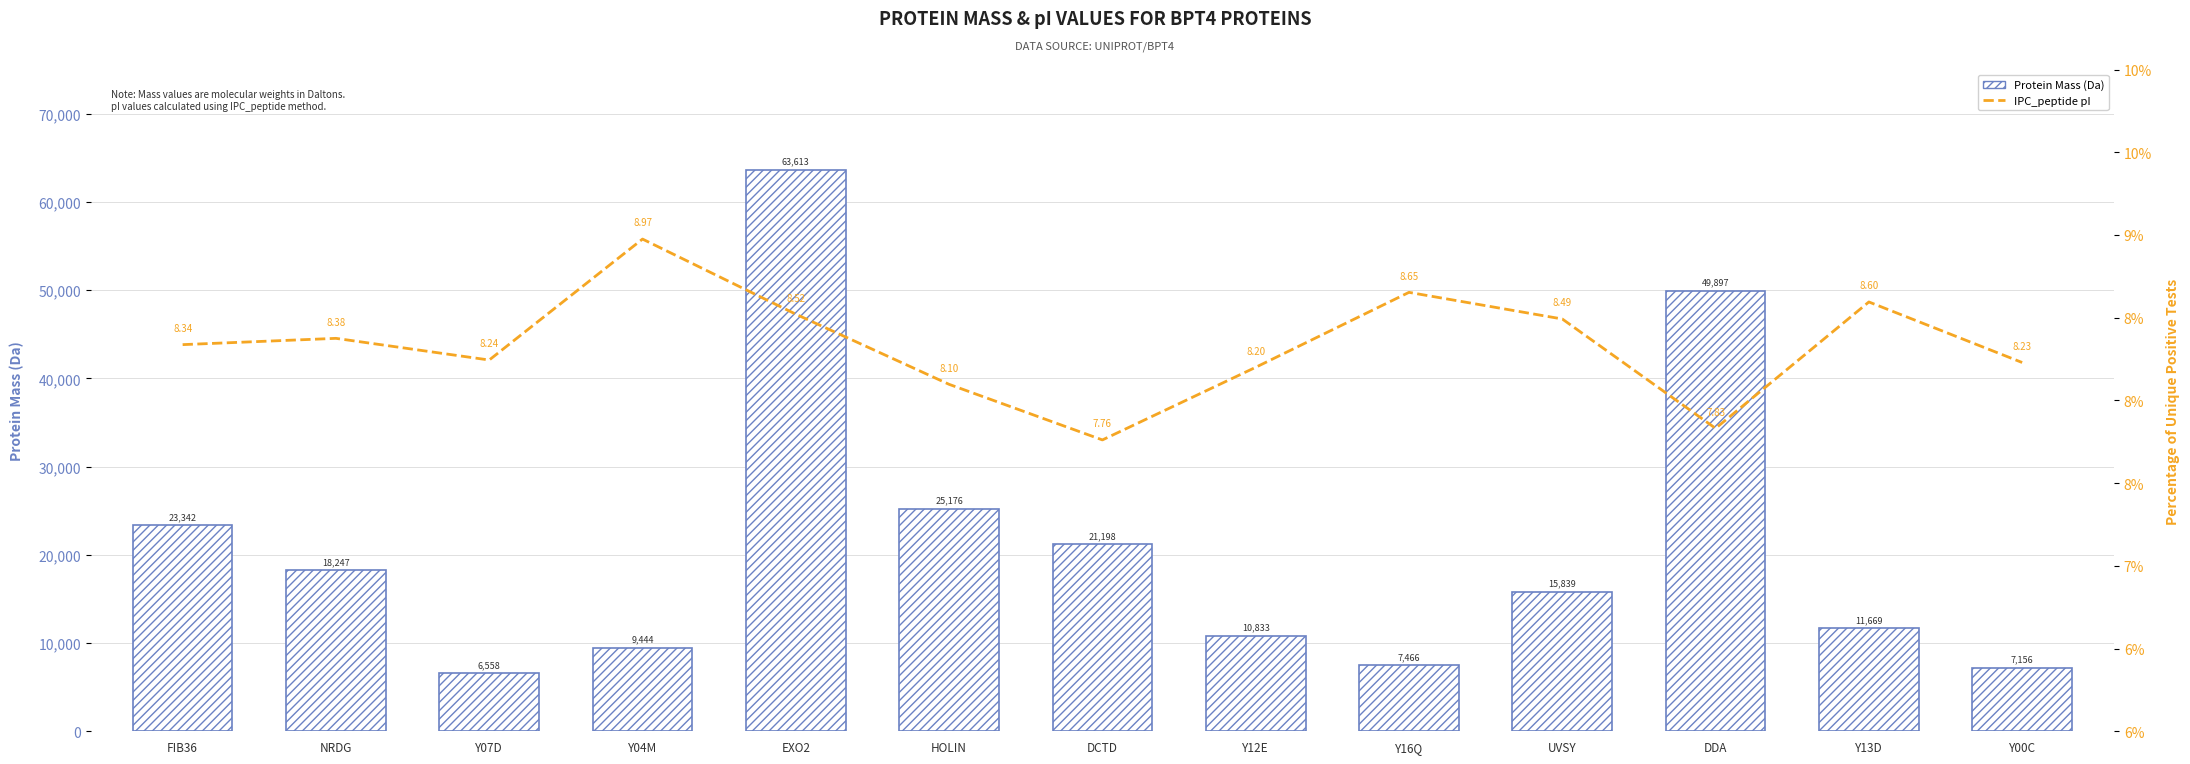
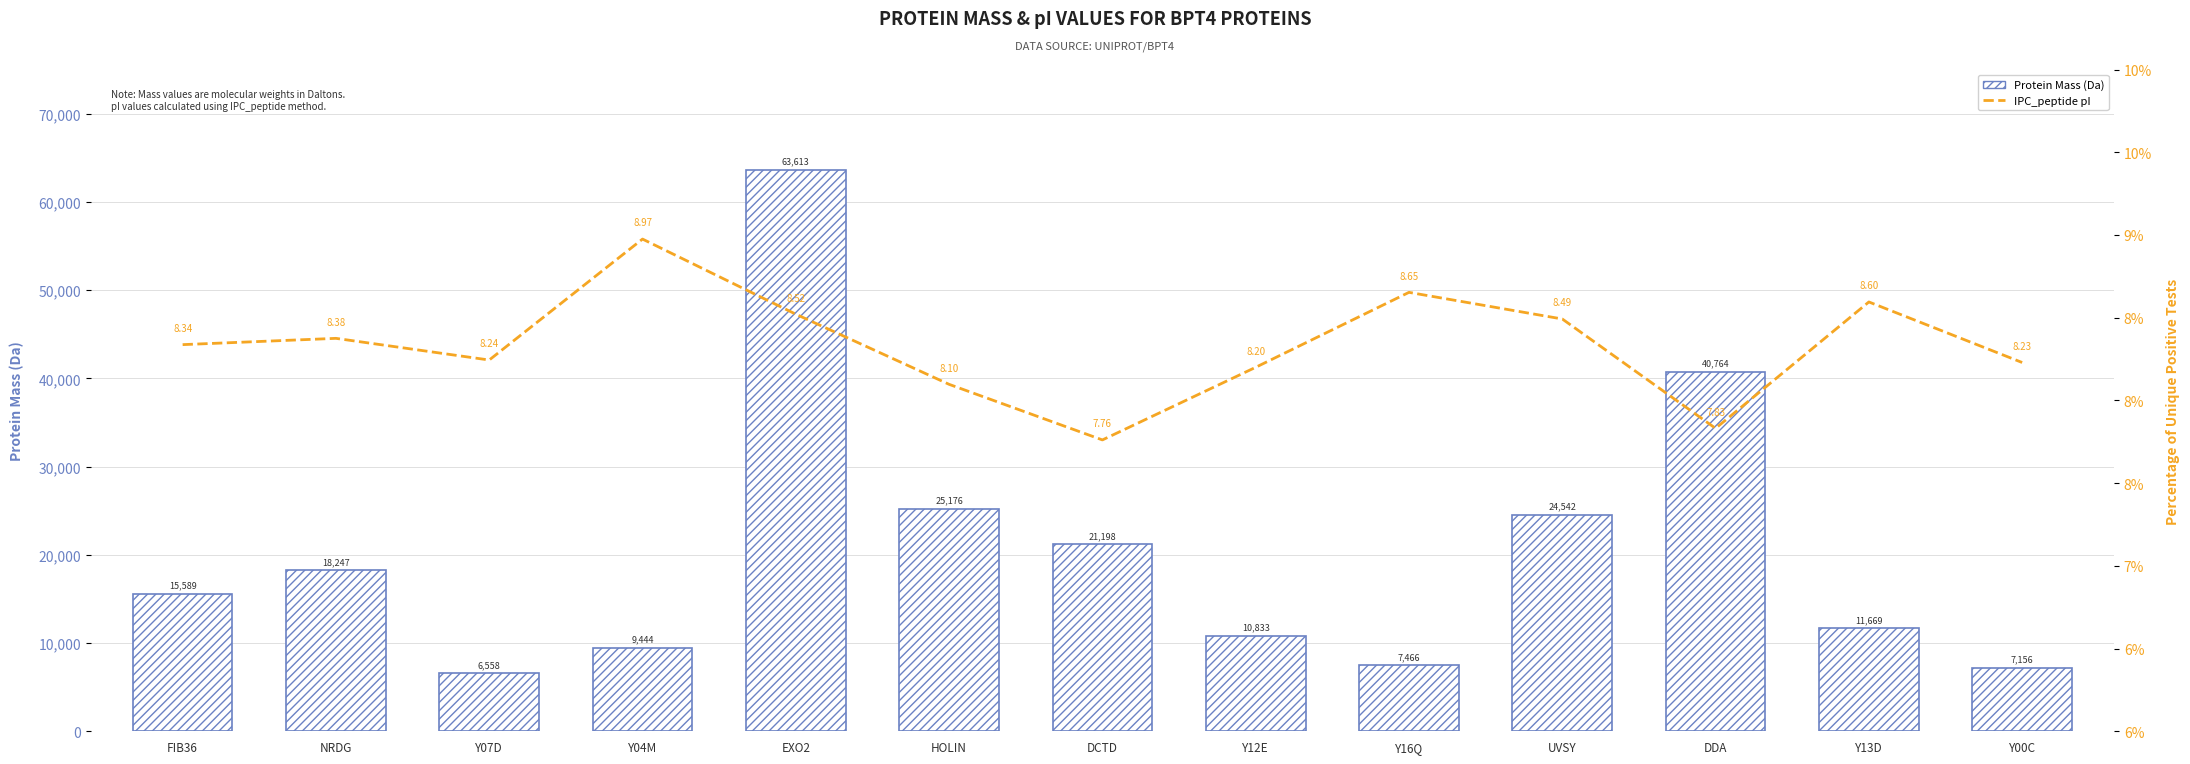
Protein Mass (Da), FIB36: 23,342 -> 15,589
Protein Mass (Da), UVSY: 15,839 -> 24,542
Protein Mass (Da), DDA: 49,897 -> 40,764
